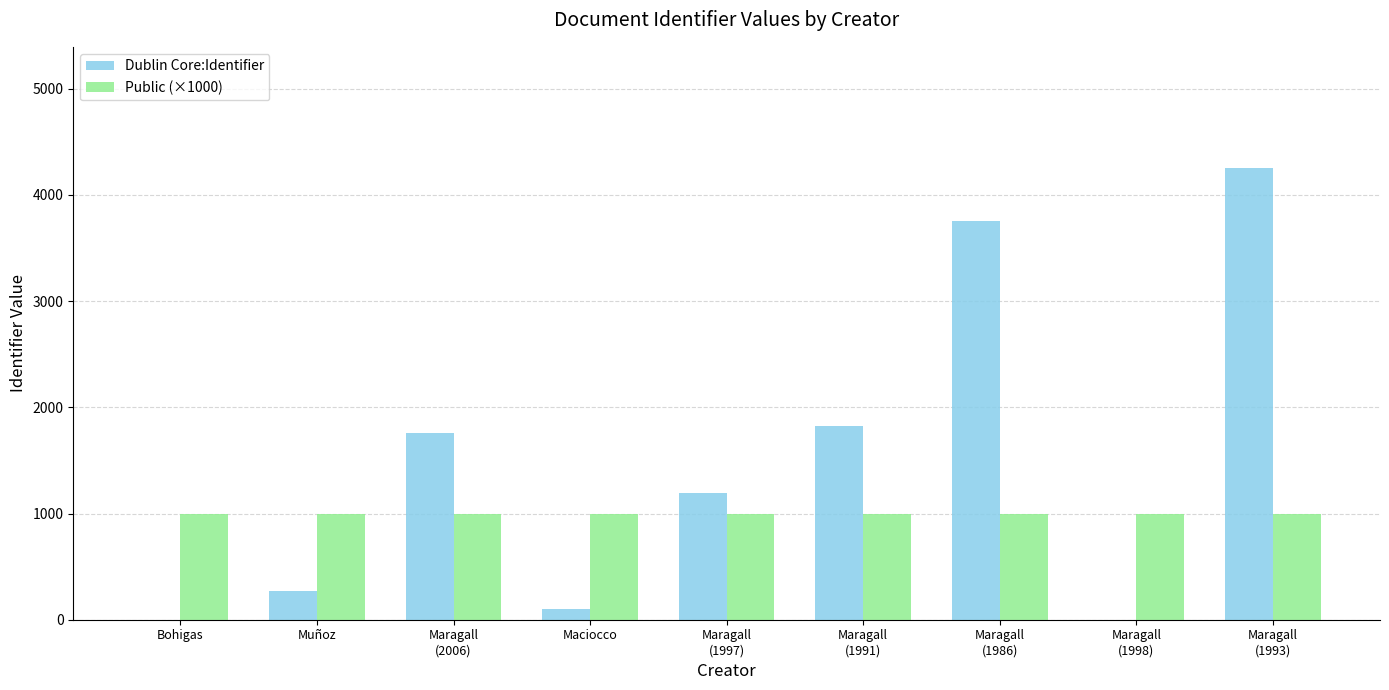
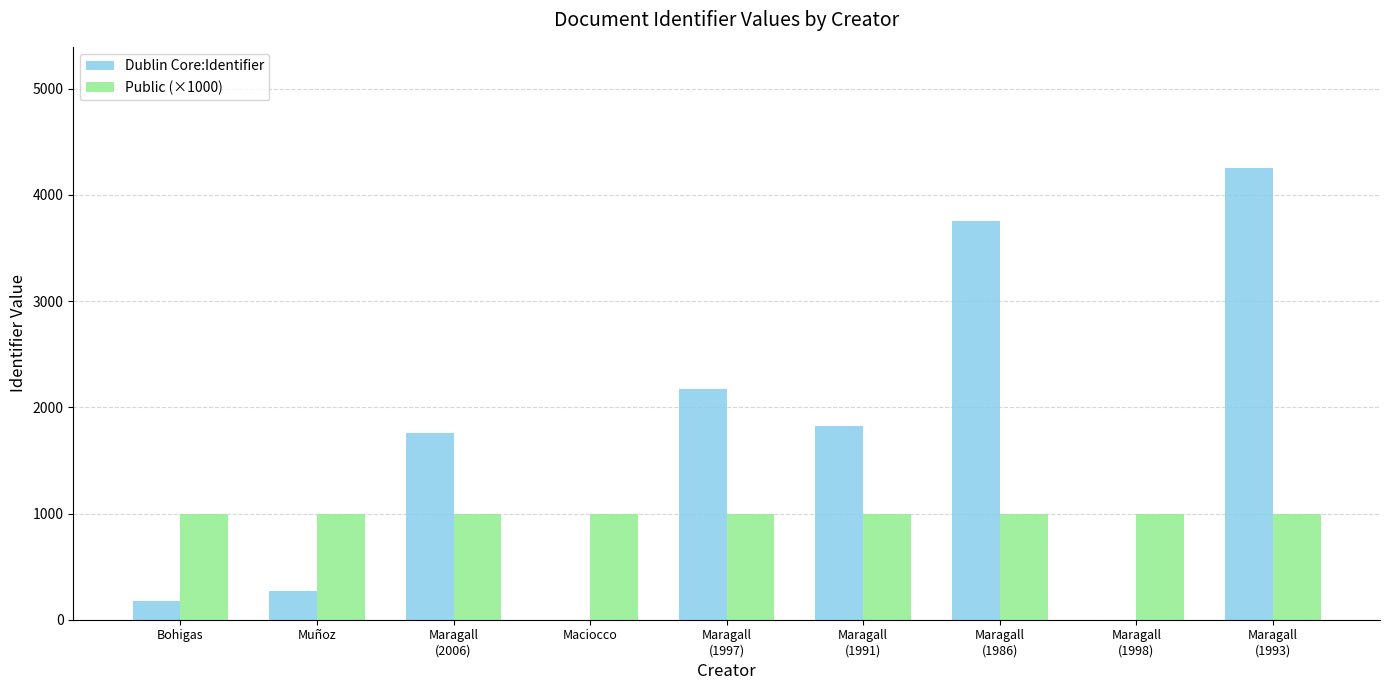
Dublin Core:Identifier, Bohigas: 0 -> 180
Dublin Core:Identifier, Maciocco: 100 -> 0
Dublin Core:Identifier, Maragall (1997): 1190 -> 2170
